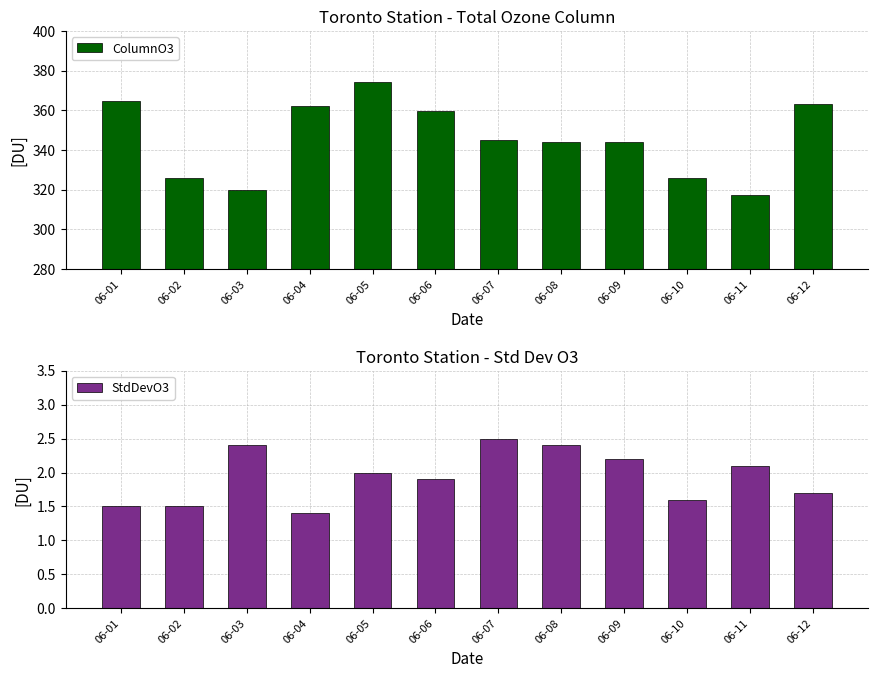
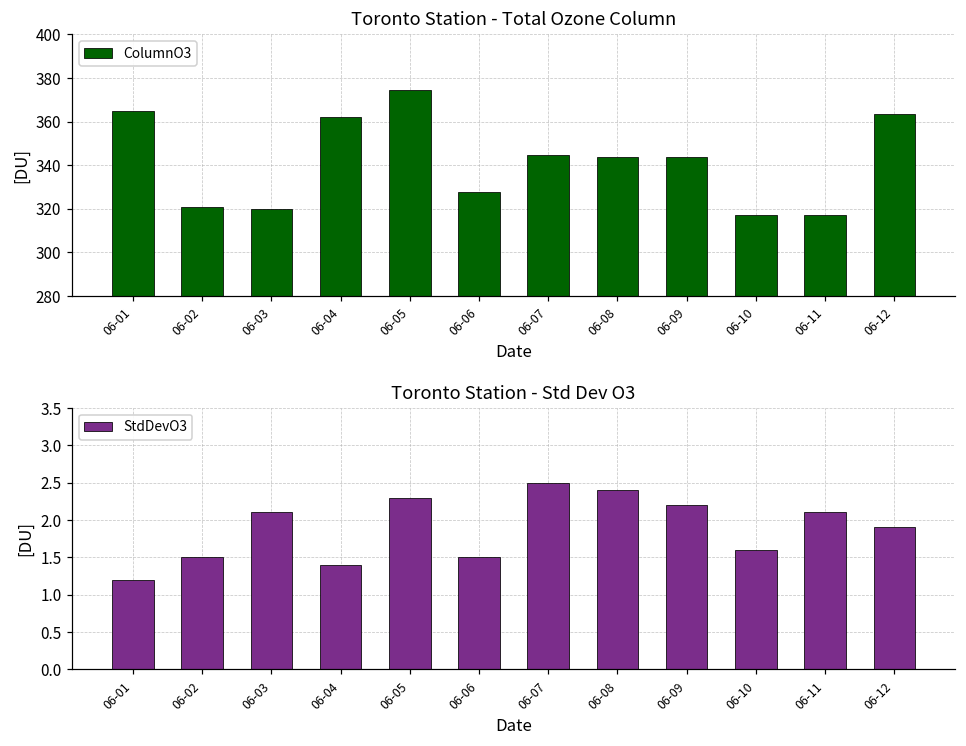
Toronto Station - Total Ozone Column, 06-02: 326 -> 321
Toronto Station - Total Ozone Column, 06-06: 360 -> 328
Toronto Station - Total Ozone Column, 06-10: 326 -> 317
Toronto Station - Std Dev O3, 06-01: 1.5 -> 1.2
Toronto Station - Std Dev O3, 06-03: 2.4 -> 2.1
Toronto Station - Std Dev O3, 06-05: 2.0 -> 2.3
Toronto Station - Std Dev O3, 06-06: 1.9 -> 1.5
Toronto Station - Std Dev O3, 06-12: 1.7 -> 1.9
